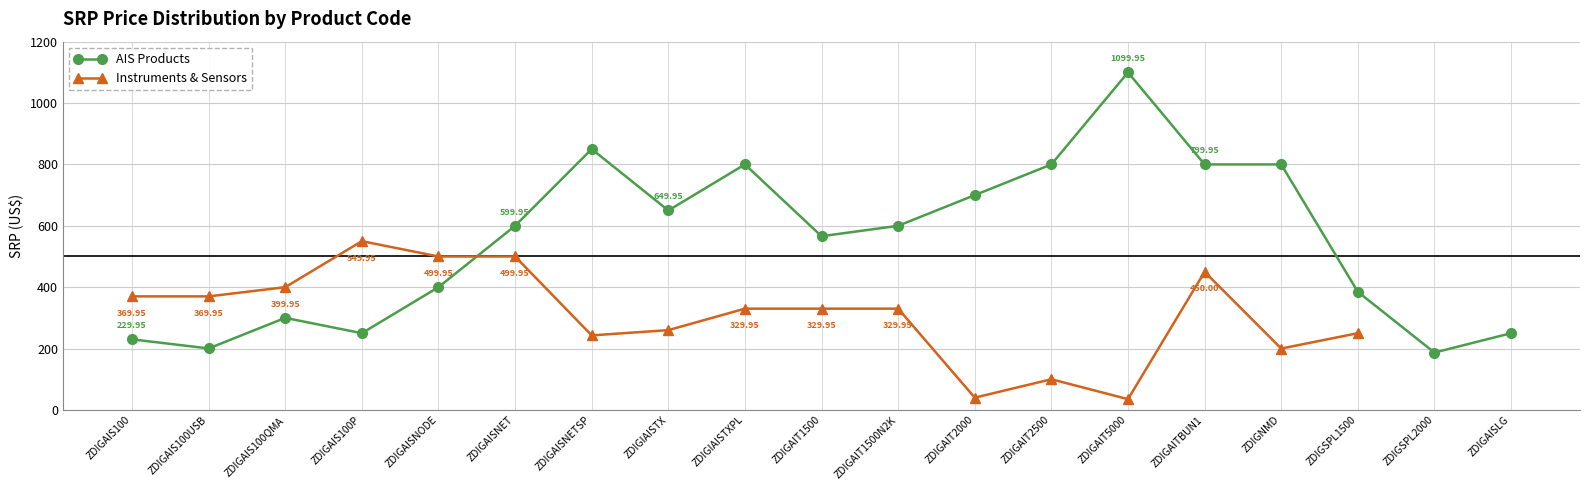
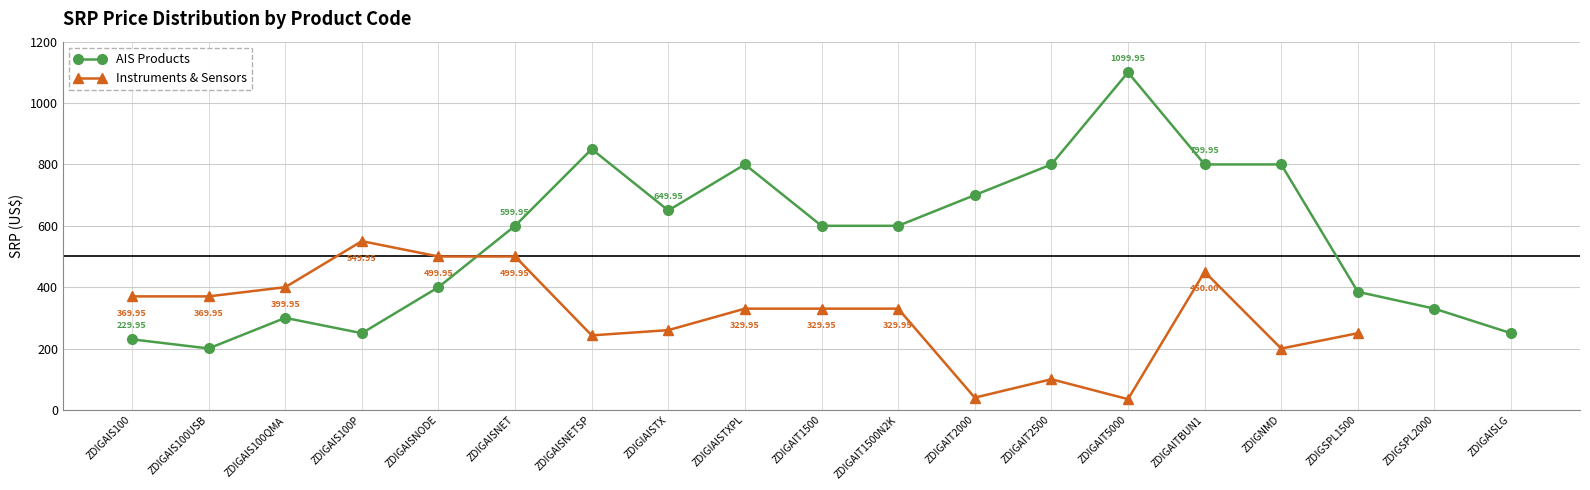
AIS Products, ZDIGAIT1500: 570 -> 600
AIS Products, ZDIGSPL2000: 190 -> 330
